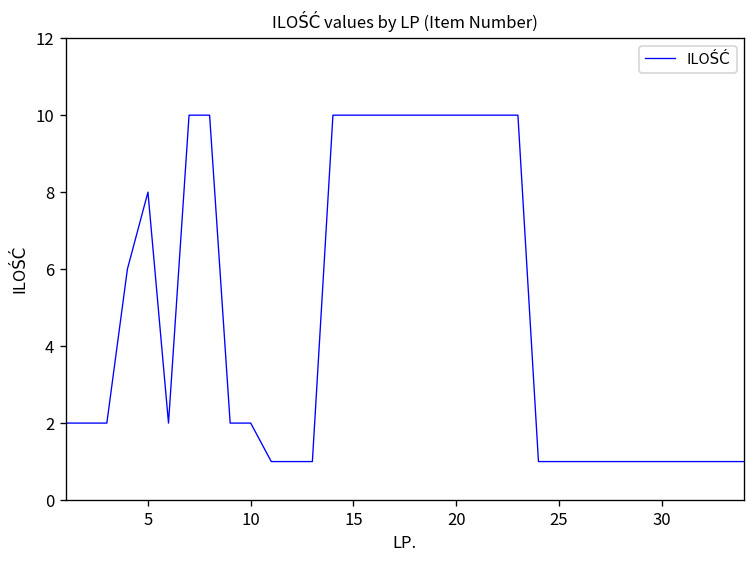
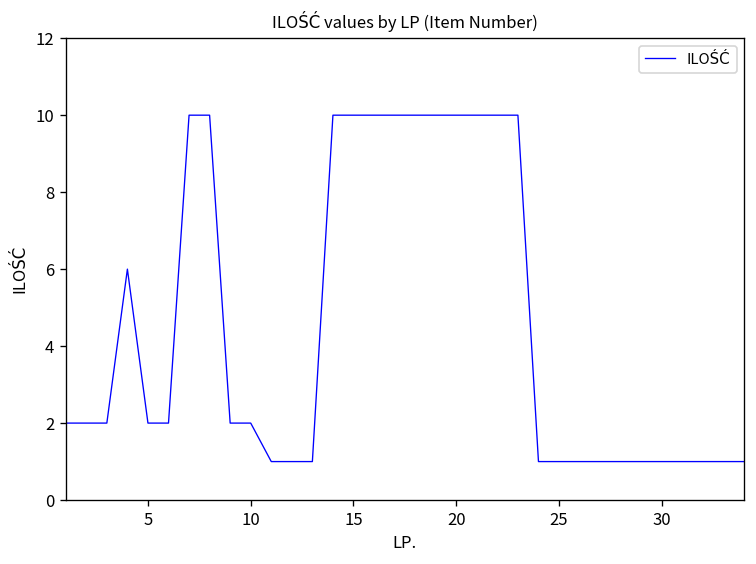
5: 8 -> 2
